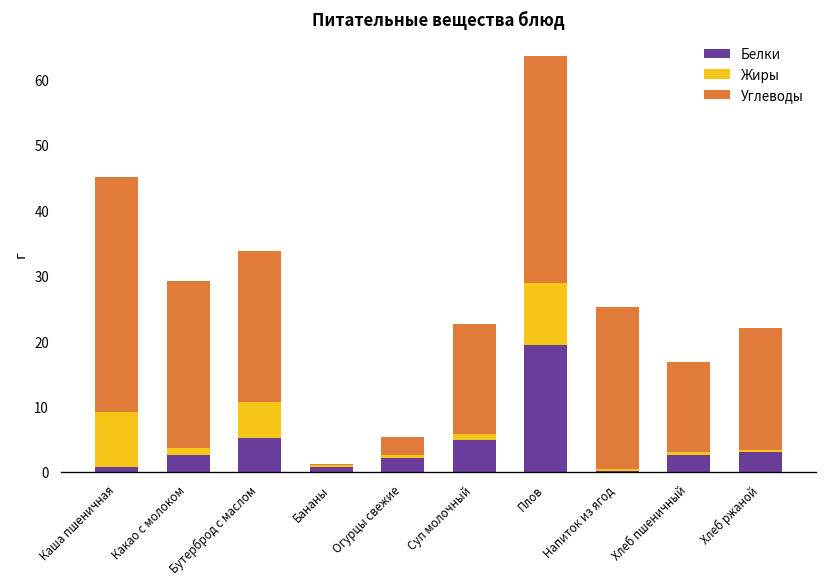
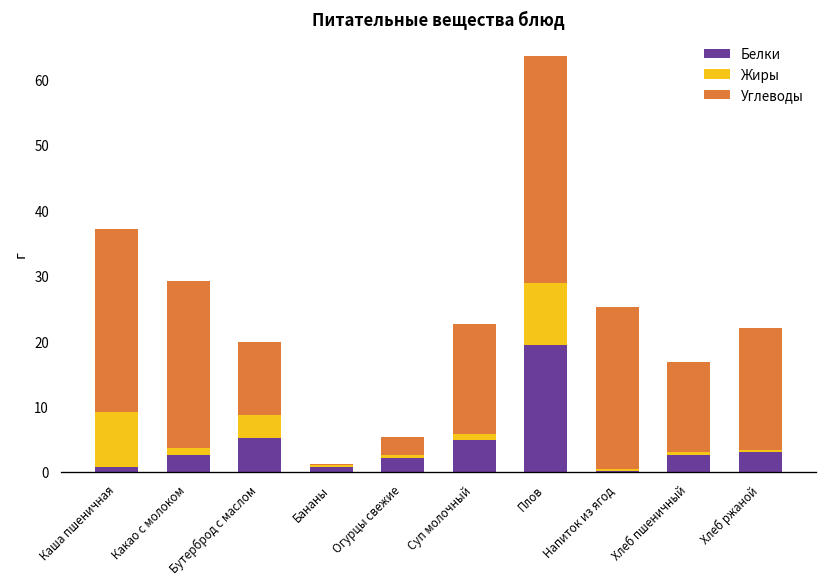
Углеводы, Каша пшеничная: 36 -> 28
Жиры, Бутерброд с маслом: 6 -> 4
Углеводы, Бутерброд с маслом: 23 -> 11
